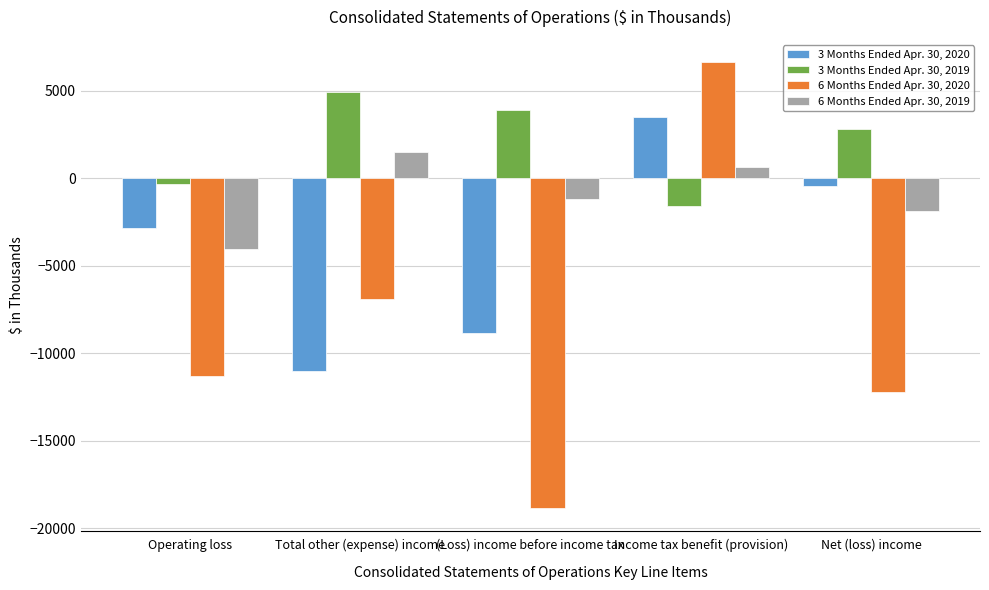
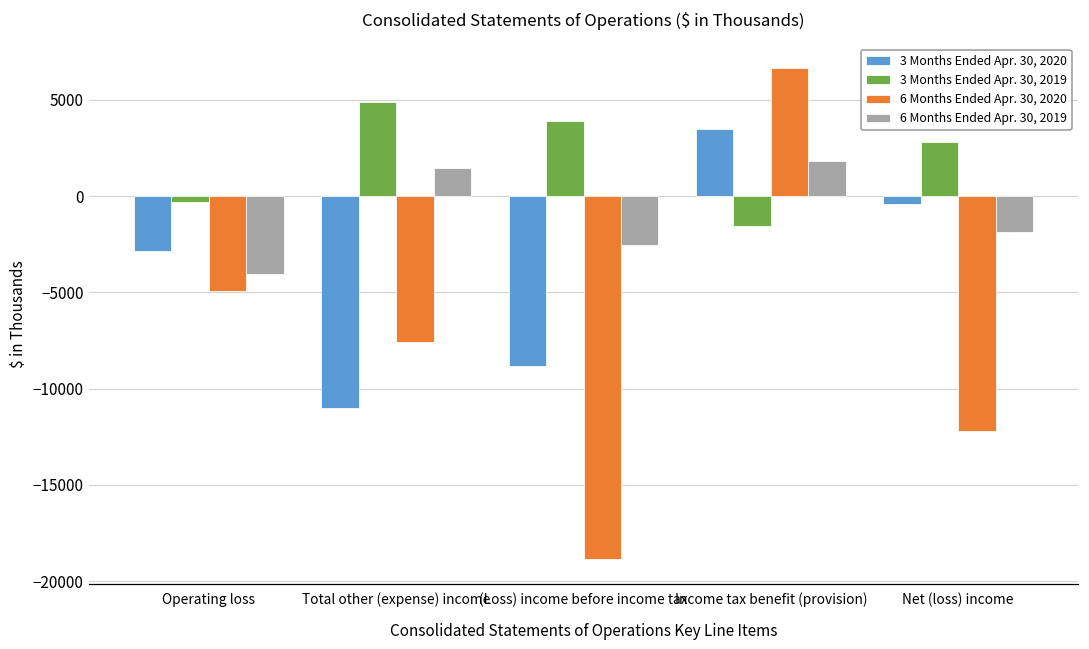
6 Months Ended Apr. 30, 2020, Operating loss: -11300 -> -4900
6 Months Ended Apr. 30, 2020, Total other (expense) income: -6900 -> -7600
6 Months Ended Apr. 30, 2019, (Loss) income before income tax: -1200 -> -2500
6 Months Ended Apr. 30, 2019, Income tax benefit (provision): 700 -> 1900
